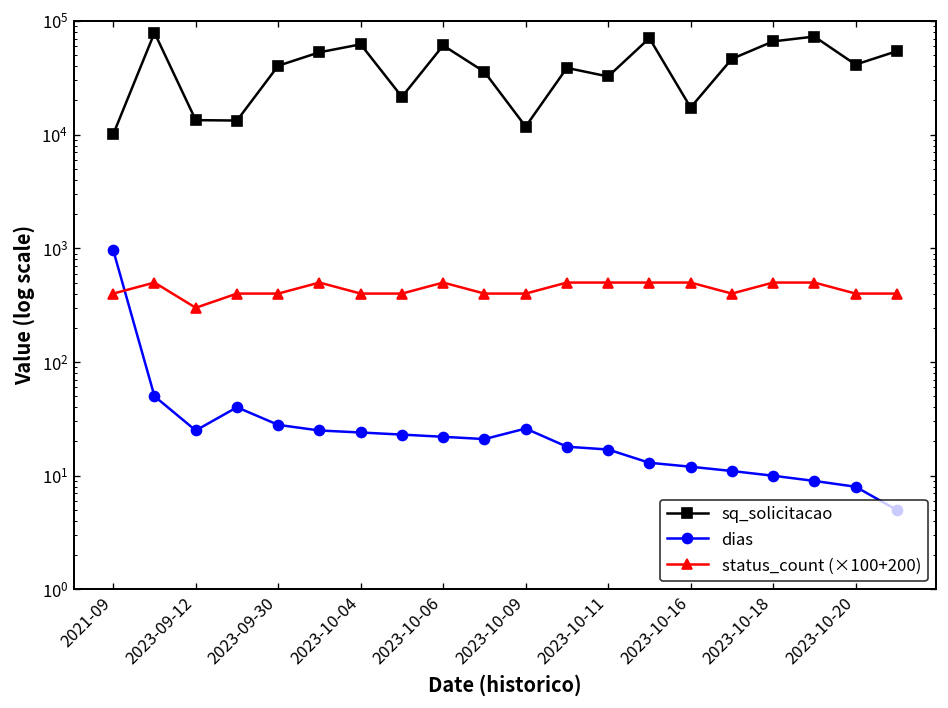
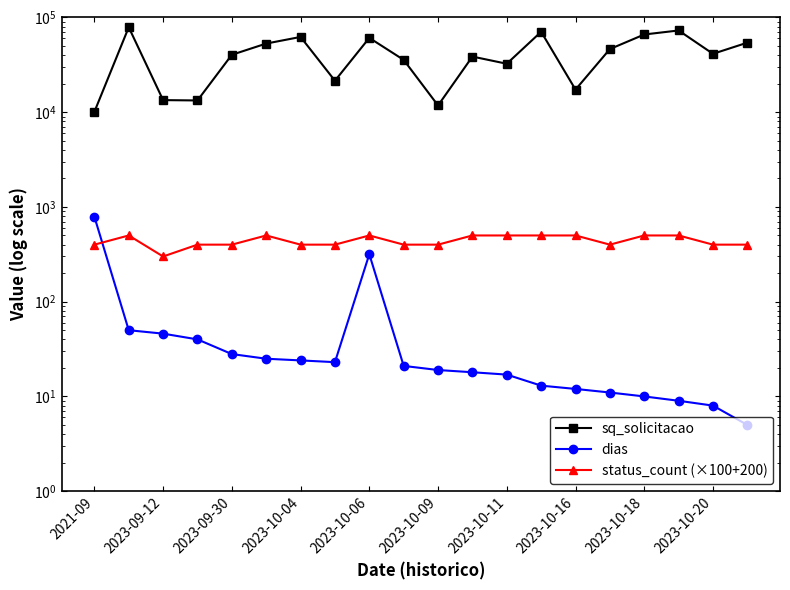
dias, 2021-09: 1000 -> 800
dias, 2023-09-12: 25 -> 50
dias, 2023-10-06: 22 -> 320
dias, 2023-10-09: 26 -> 19
